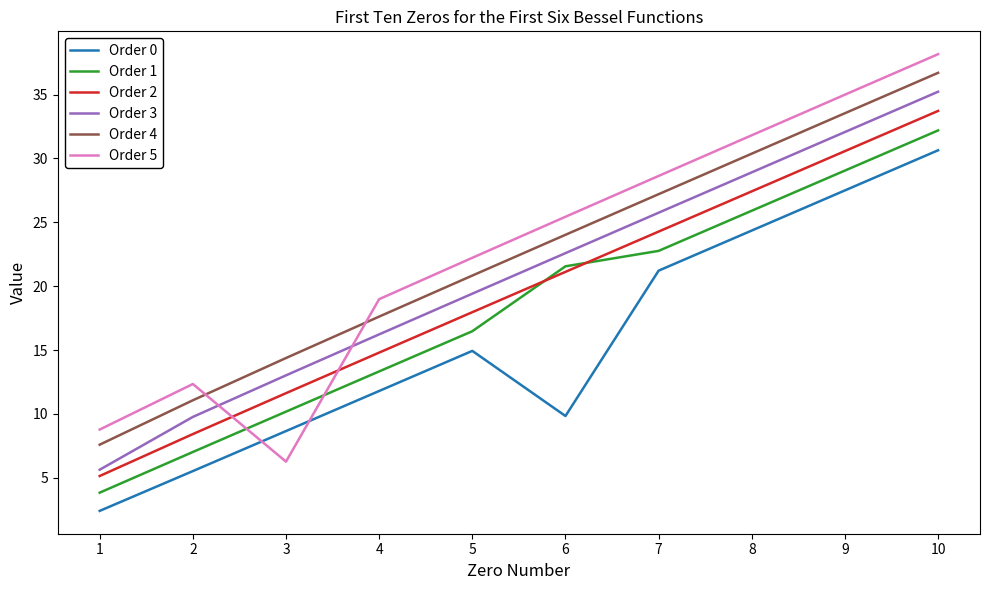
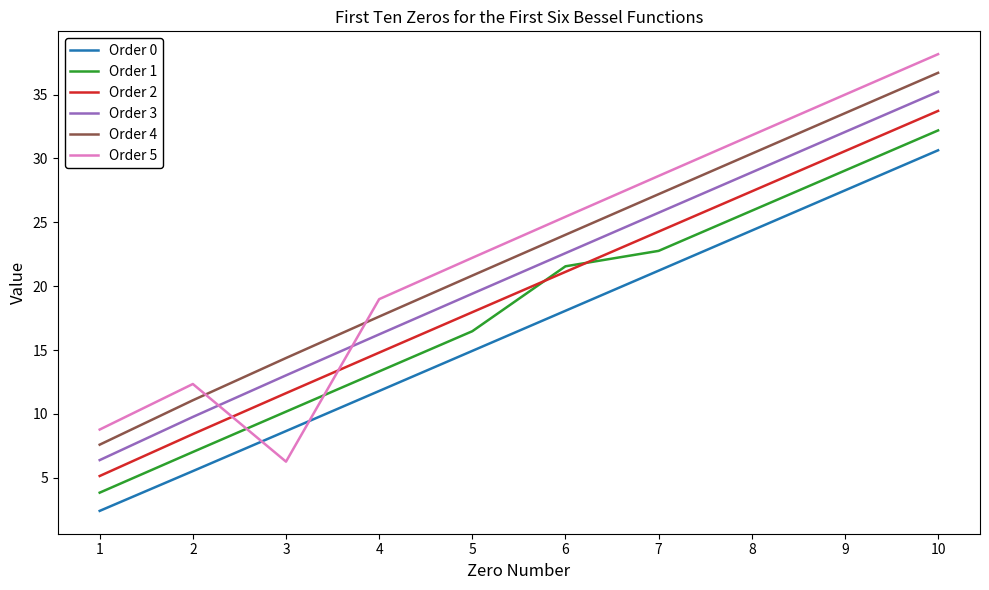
Order 3, 1: 5.6 -> 6.4
Order 0, 6: 9.8 -> 18.1
